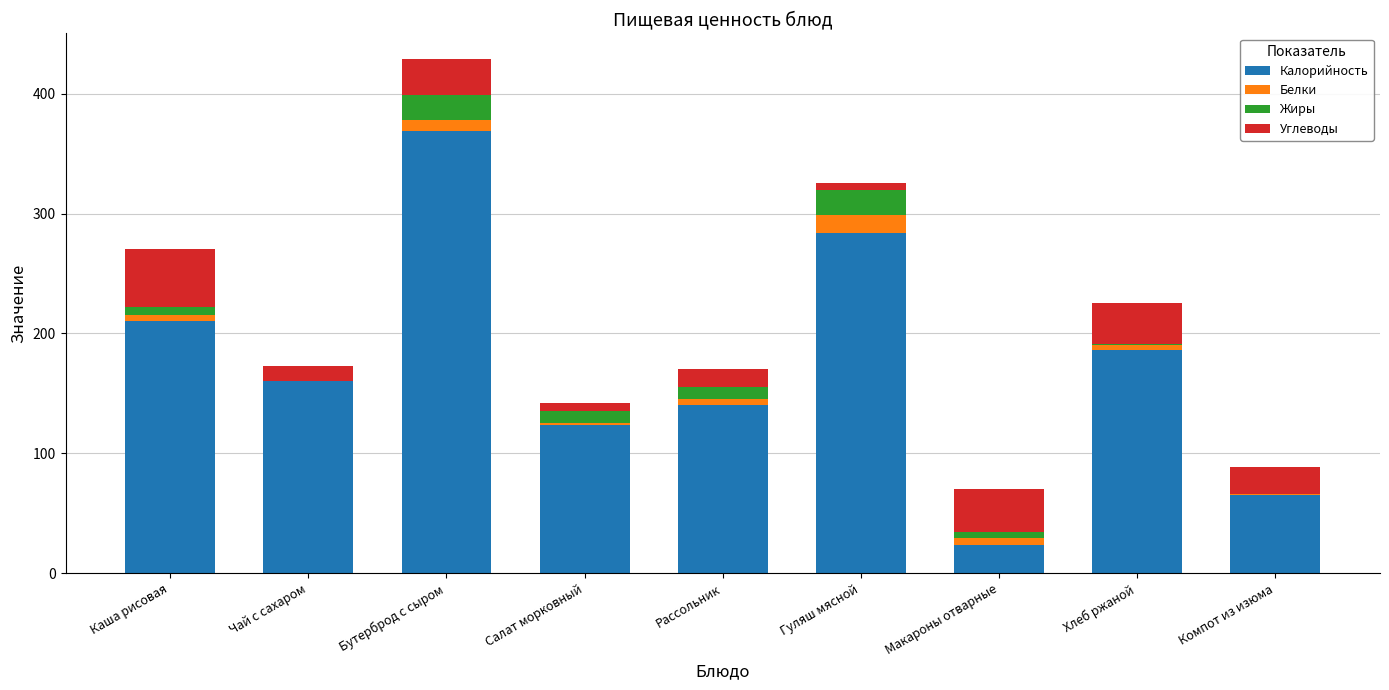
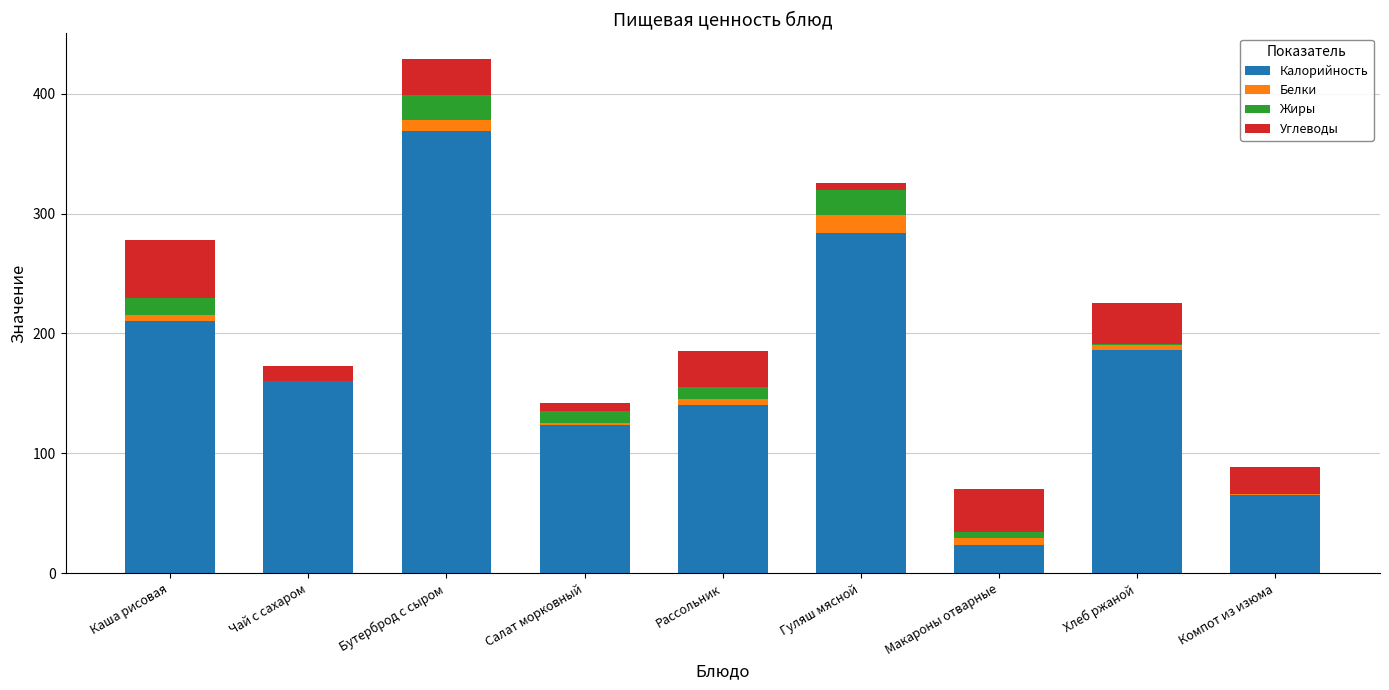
Жиры, Каша рисовая: 7 -> 15
Углеводы, Рассольник: 15 -> 30
